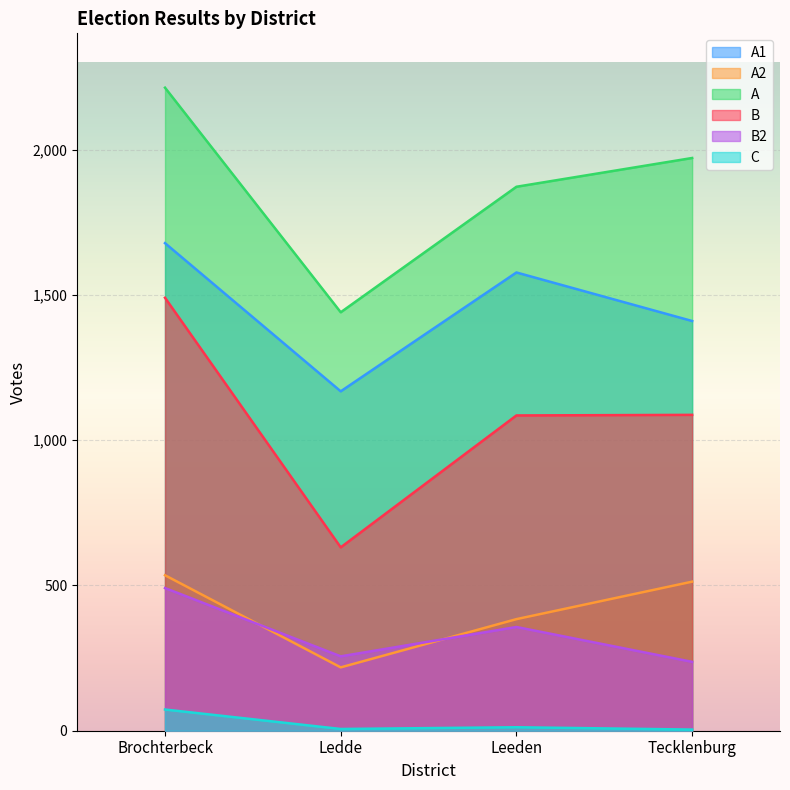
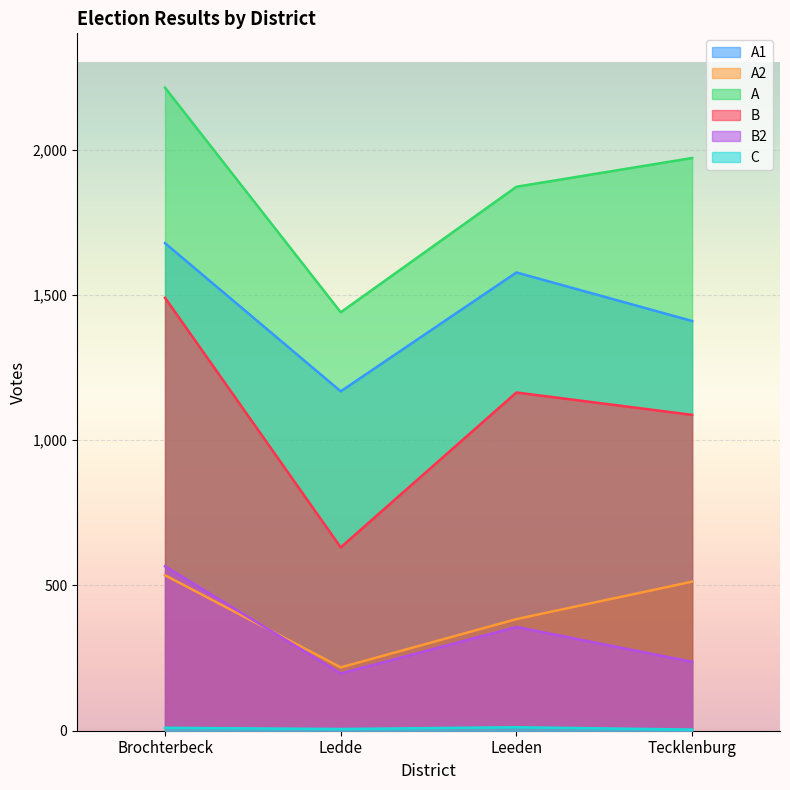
B2, Brochterbeck: 490 -> 570
C, Brochterbeck: 70 -> 10
B2, Ledde: 260 -> 200
B, Leeden: 1,090 -> 1,160
